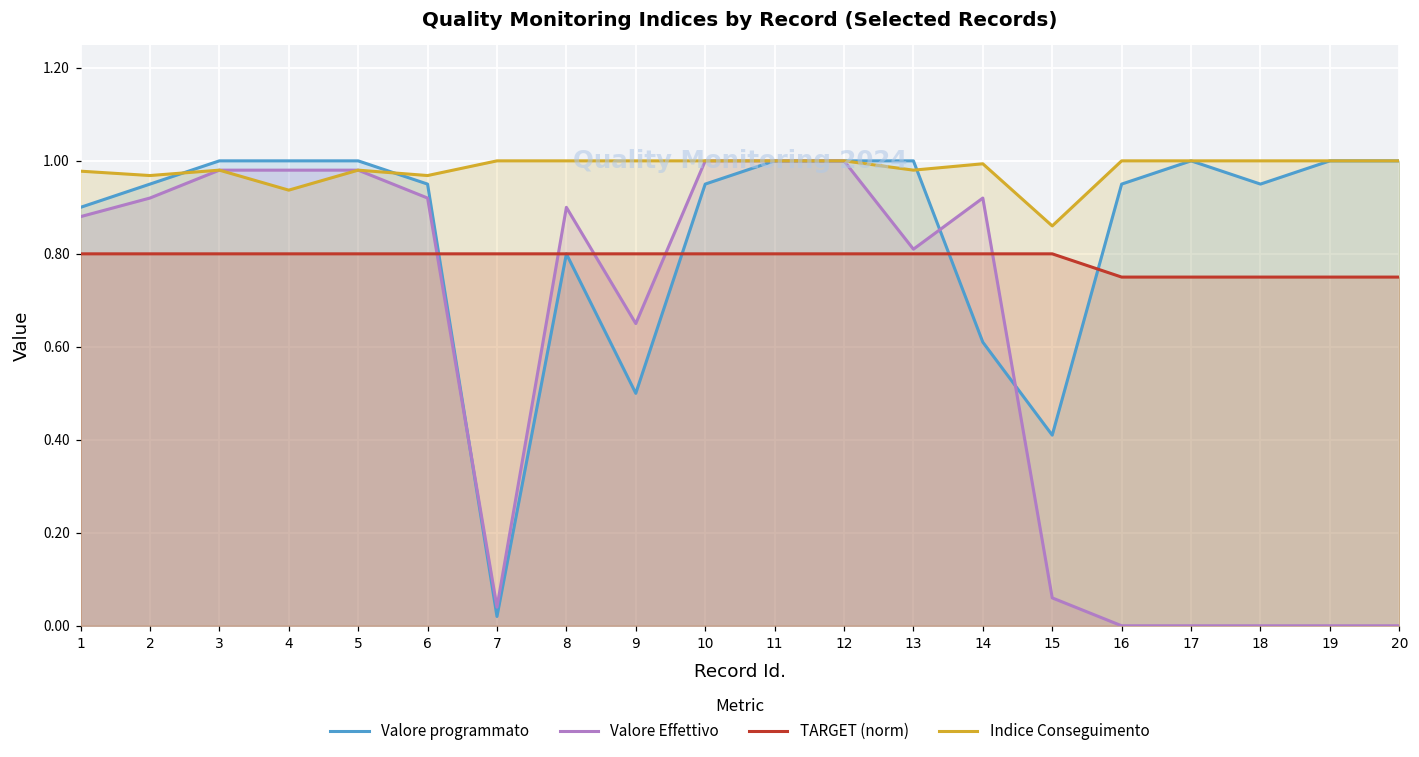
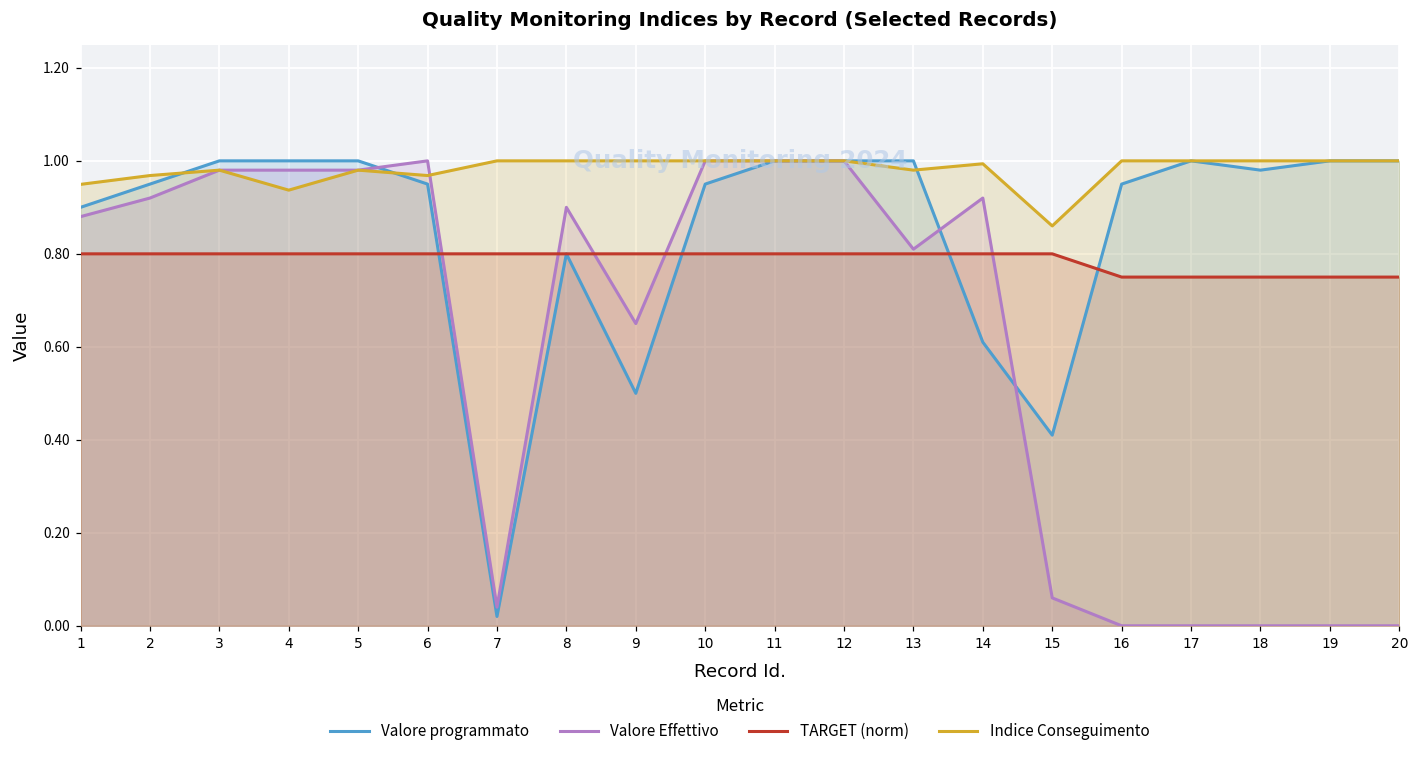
Indice Conseguimento, 1: 0.98 -> 0.95
Valore Effettivo, 6: 0.92 -> 1.00
Valore programmato, 18: 0.95 -> 0.98
